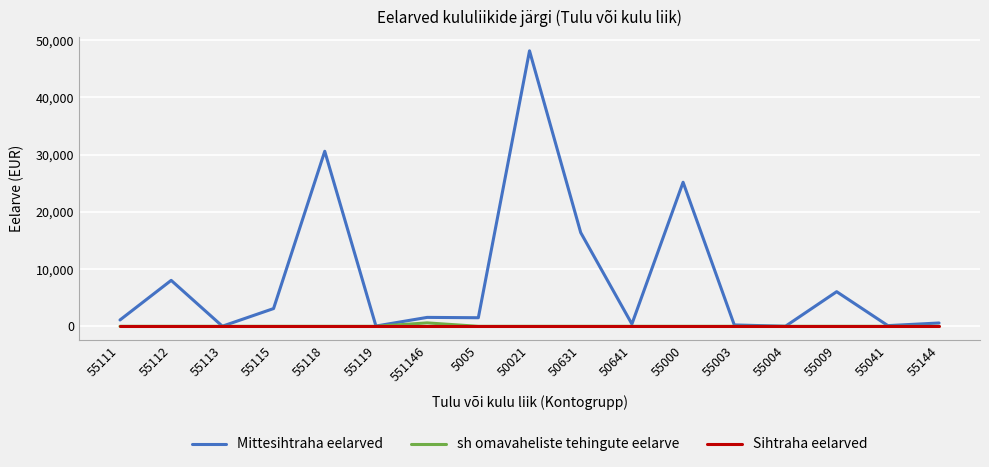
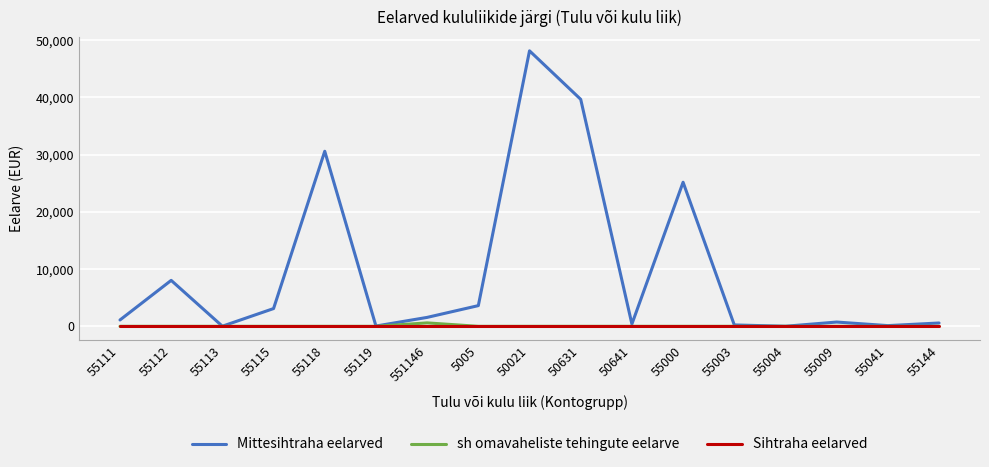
Mittesihtraha eelarved, 5005: 2,000 -> 4,000
Mittesihtraha eelarved, 50631: 16,000 -> 40,000
Mittesihtraha eelarved, 55009: 6,000 -> 1,000
